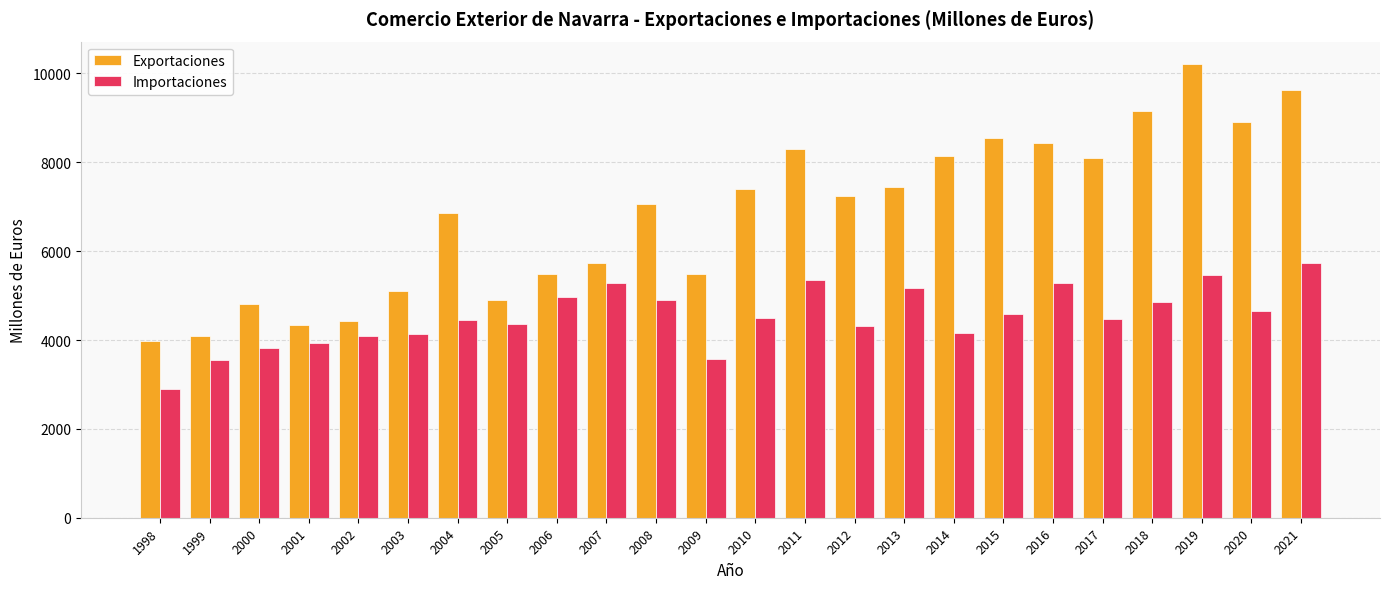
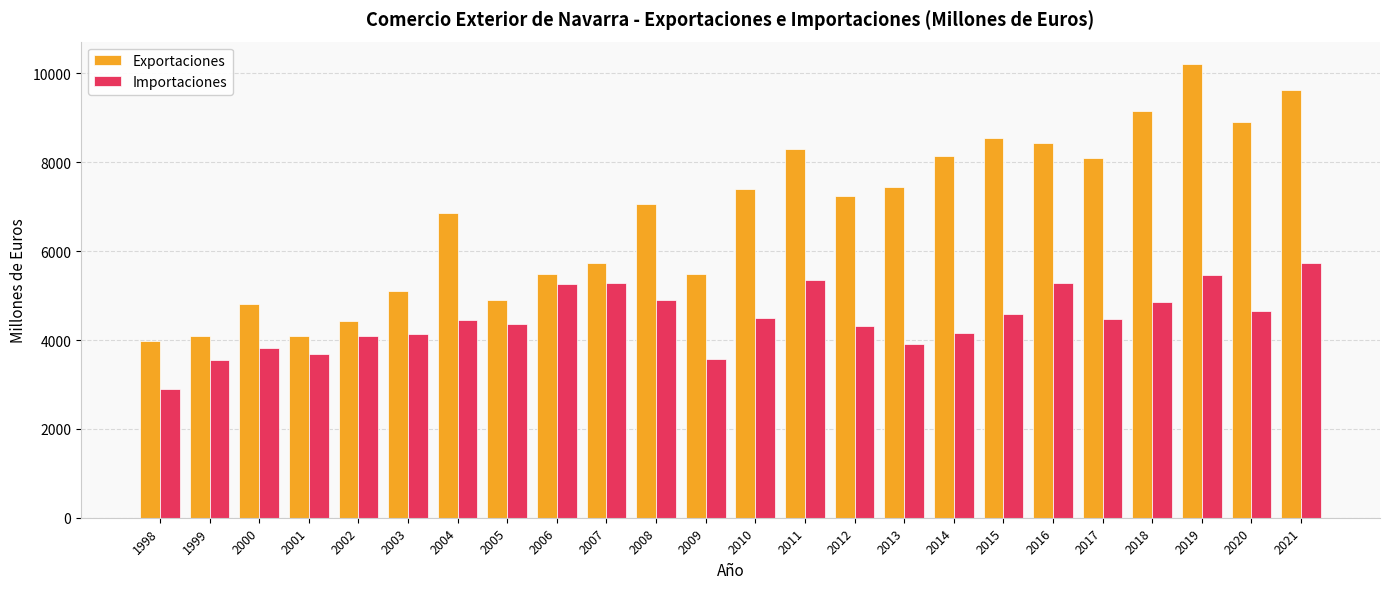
Exportaciones, 2001: 4300 -> 4100
Importaciones, 2001: 3900 -> 3700
Importaciones, 2006: 5000 -> 5300
Importaciones, 2013: 5200 -> 3900
